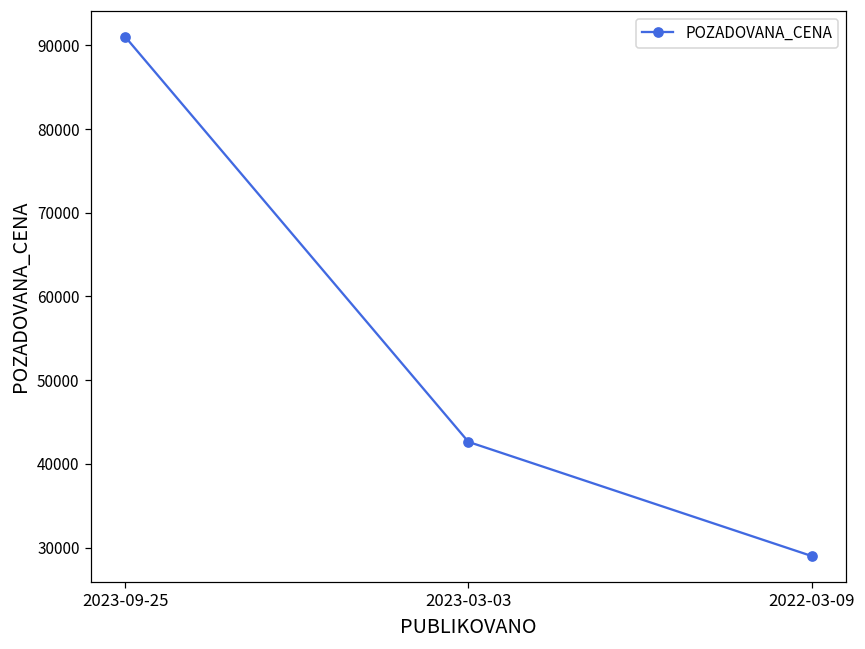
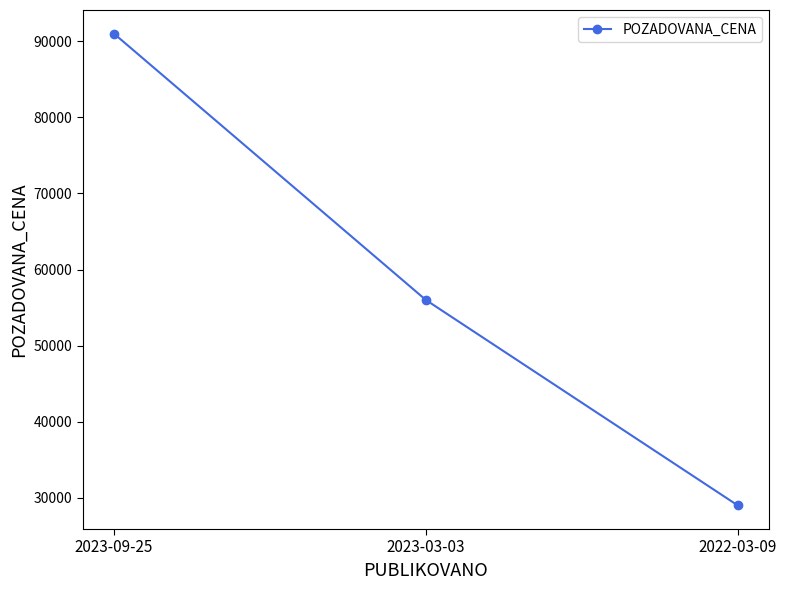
2023-03-03: 43000 -> 56000
